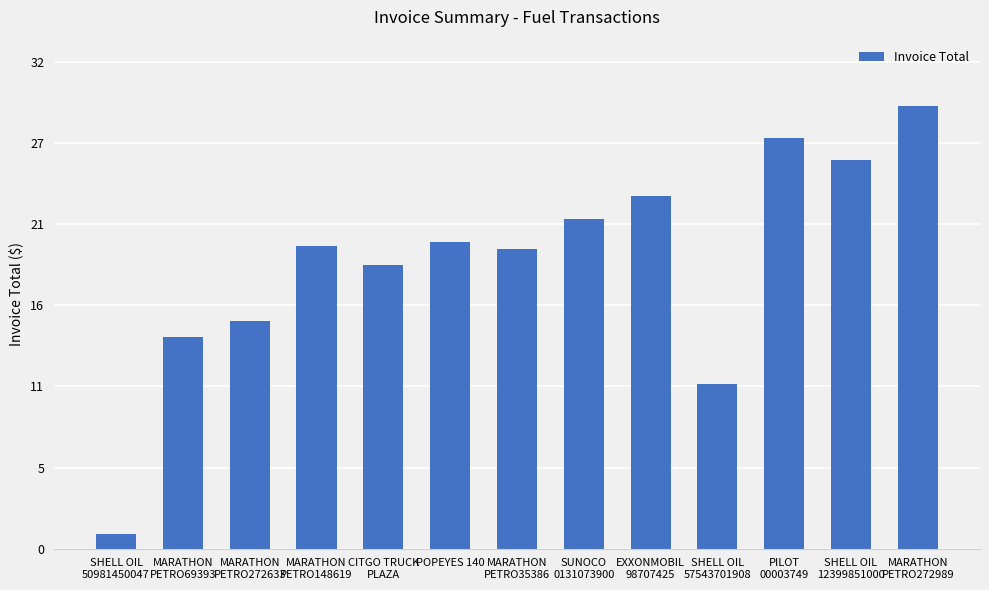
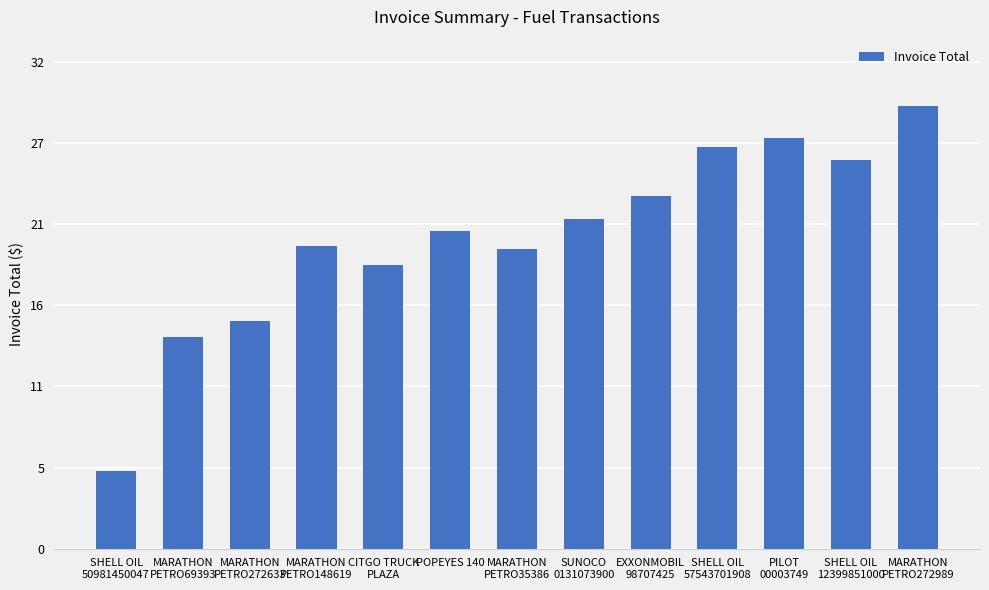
SHELL OIL 50981450047: 1.0 -> 5.1
POPEYES 140: 20.2 -> 20.9
SHELL OIL 57543701908: 10.9 -> 26.4
